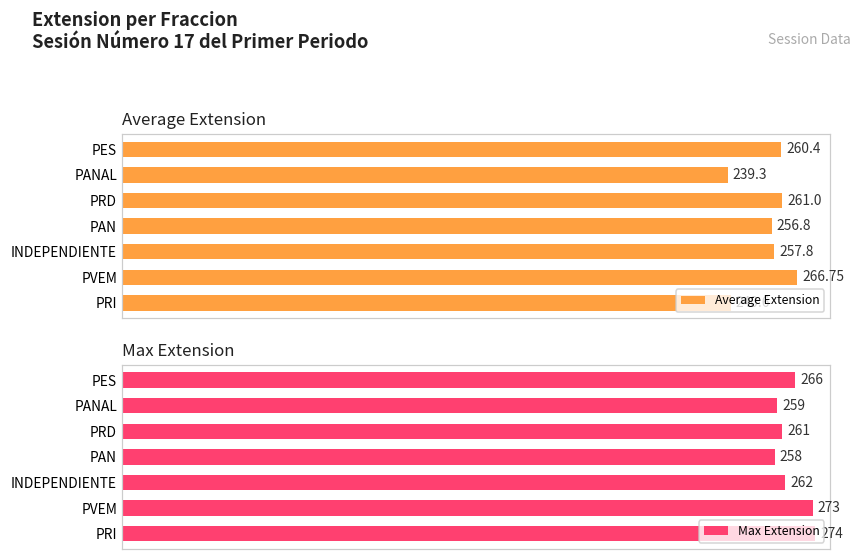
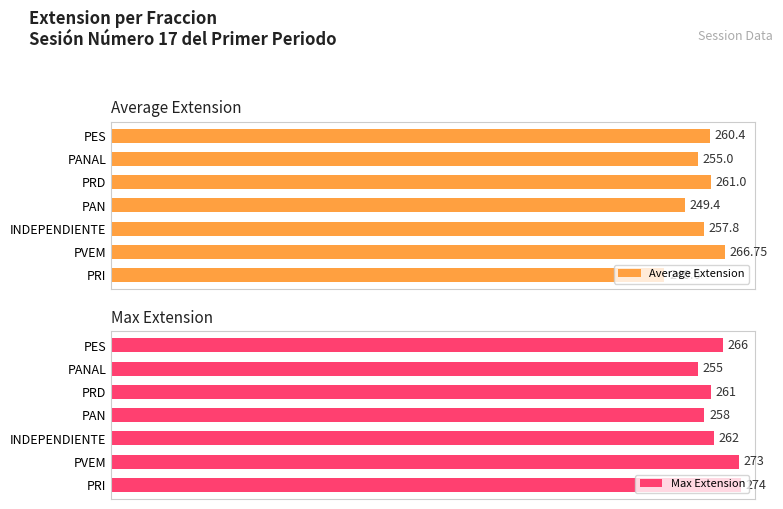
Average Extension, PANAL: 239.3 -> 255.0
Average Extension, PAN: 256.8 -> 249.4
Max Extension, PANAL: 259 -> 255
